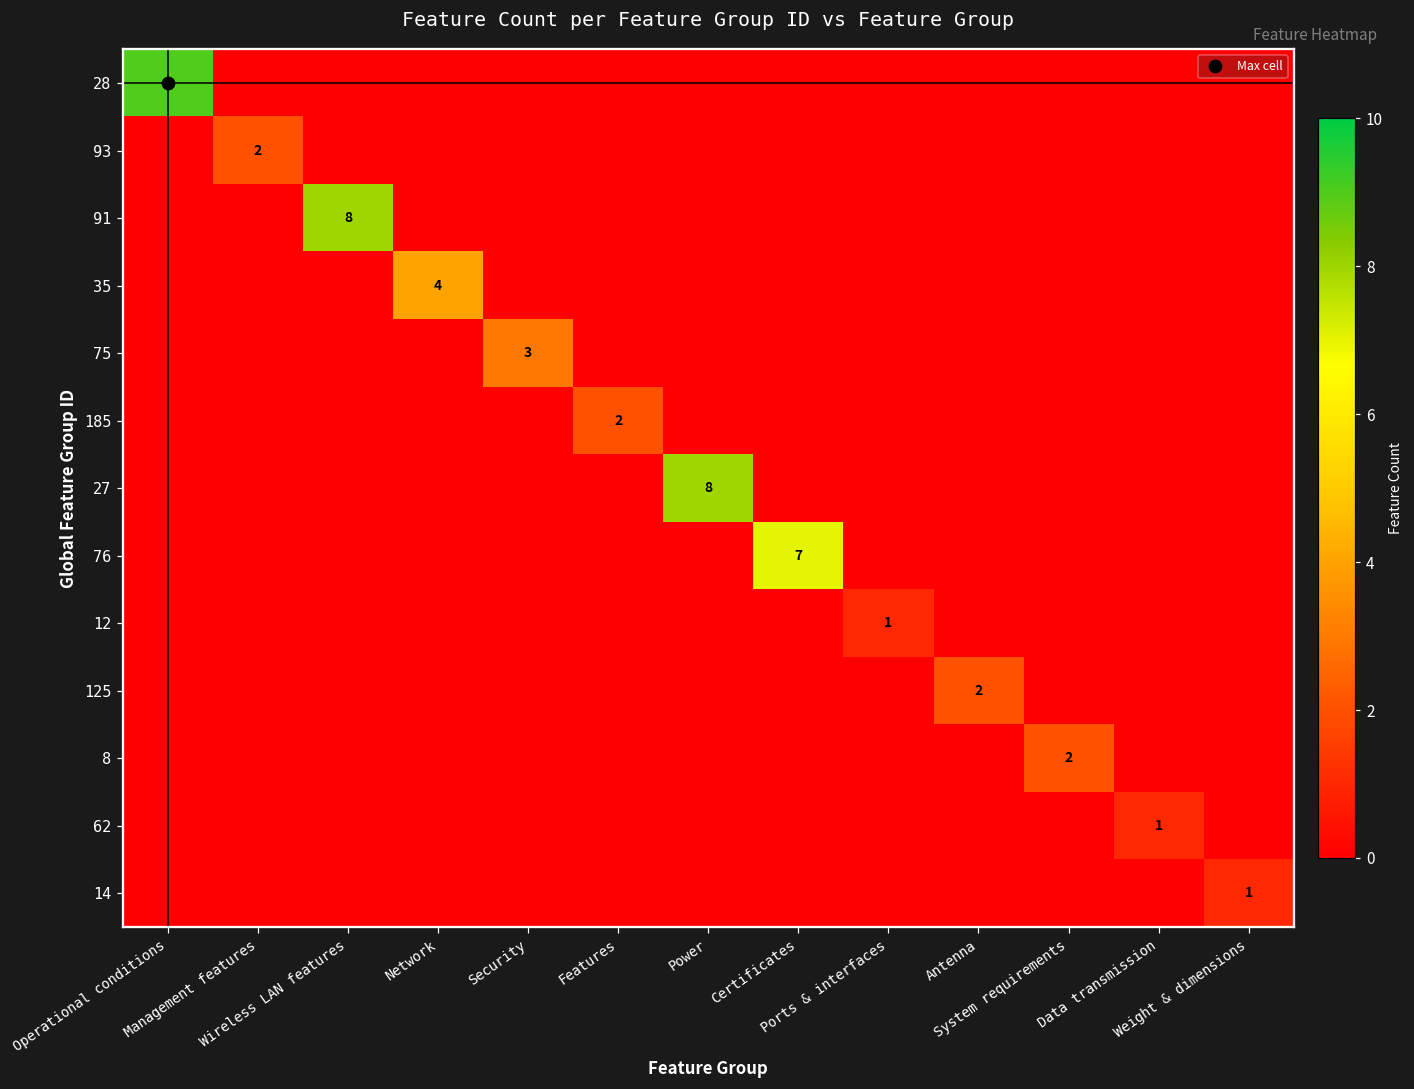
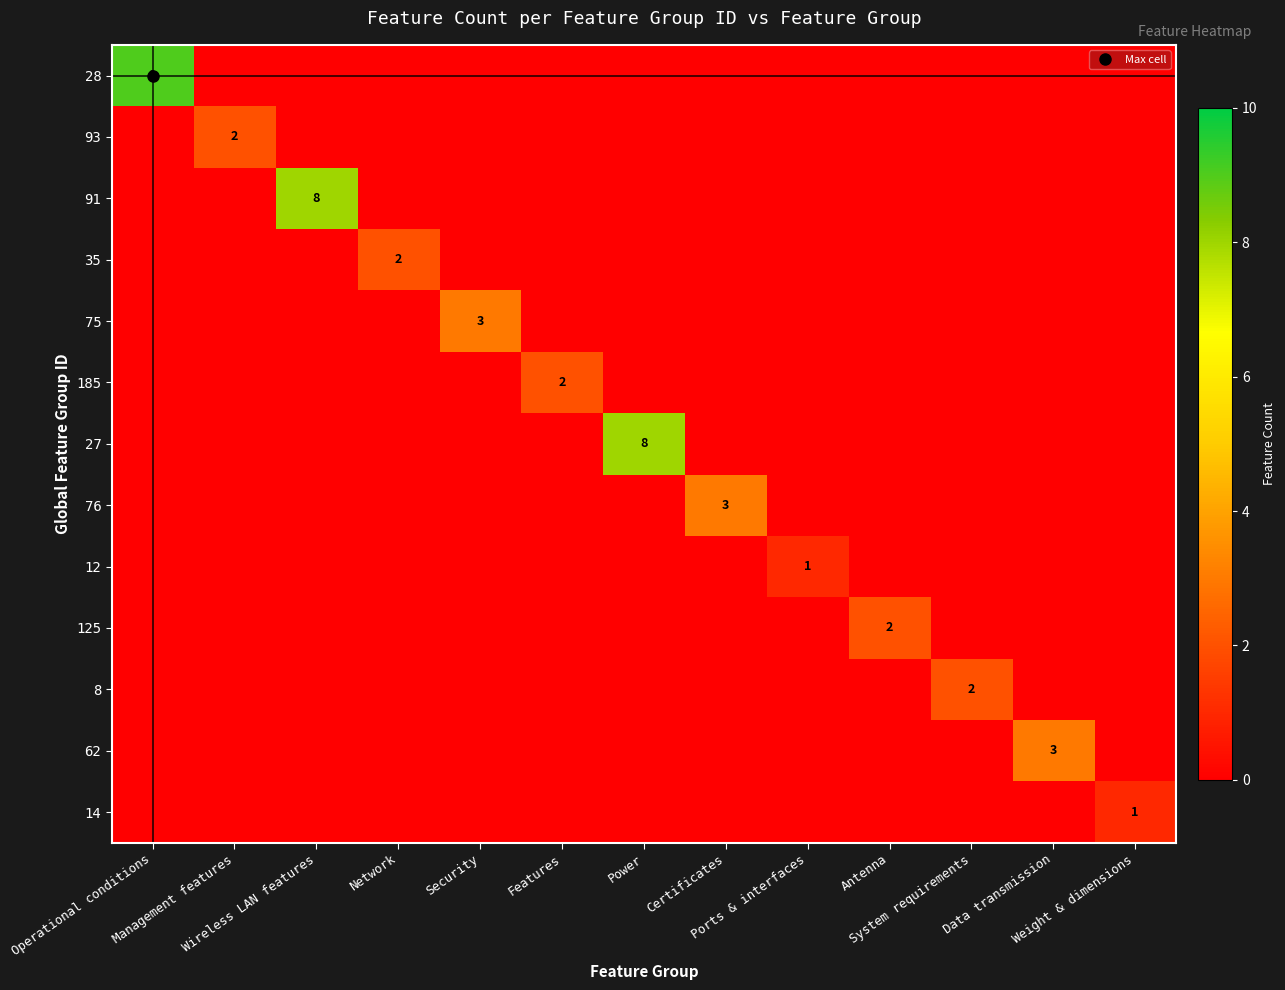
35, Network: 4 -> 2
76, Certificates: 7 -> 3
62, Data transmission: 1 -> 3
